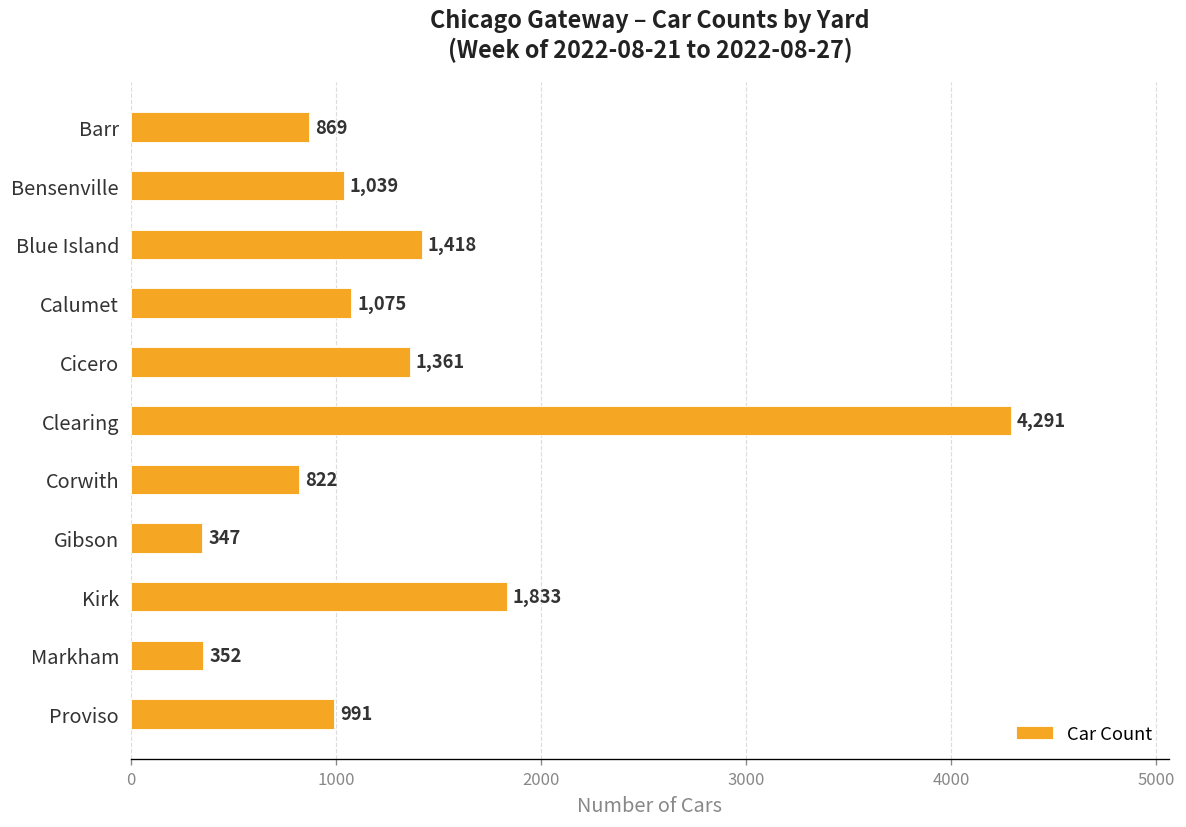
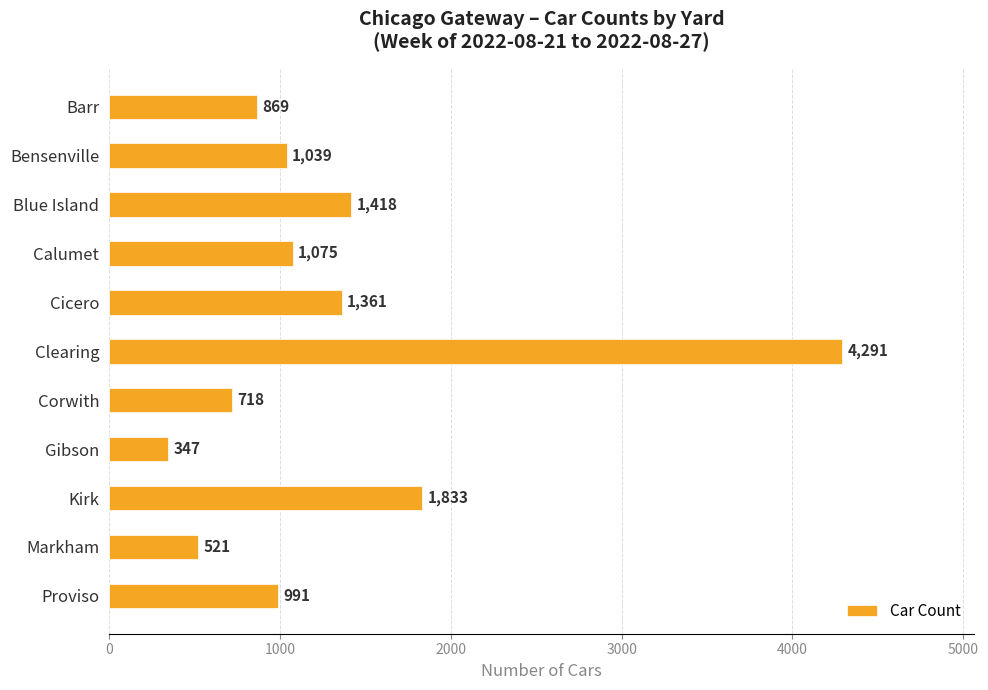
Corwith: 822 -> 718
Markham: 352 -> 521
